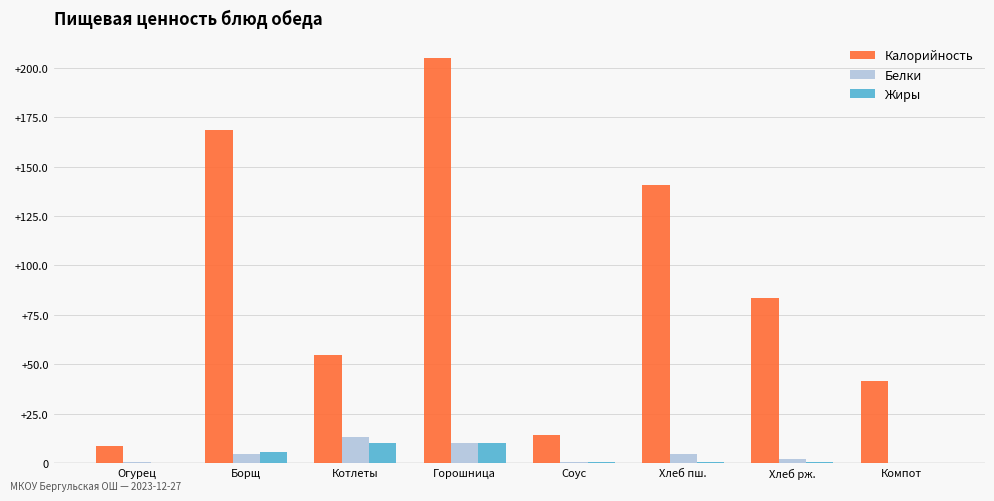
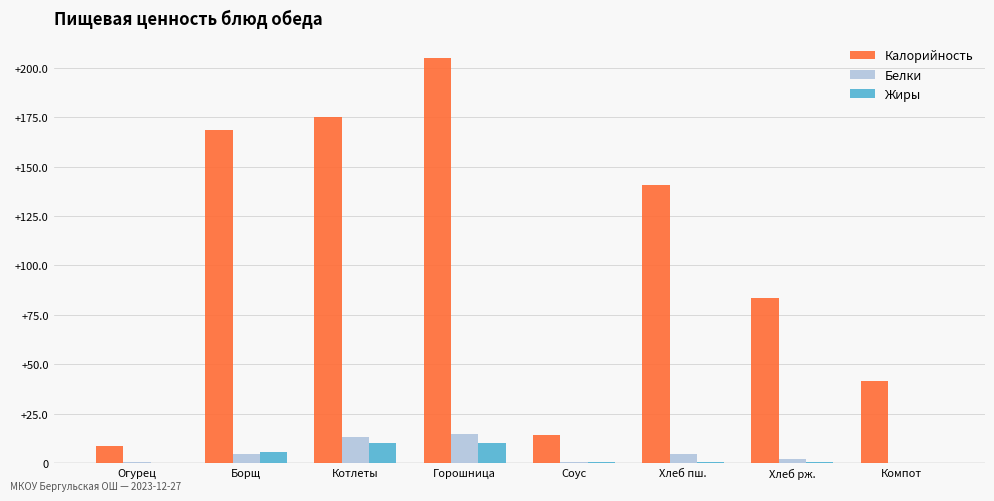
Калорийность, Котлеты: +55 -> +175
Белки, Горошница: +10 -> +15
